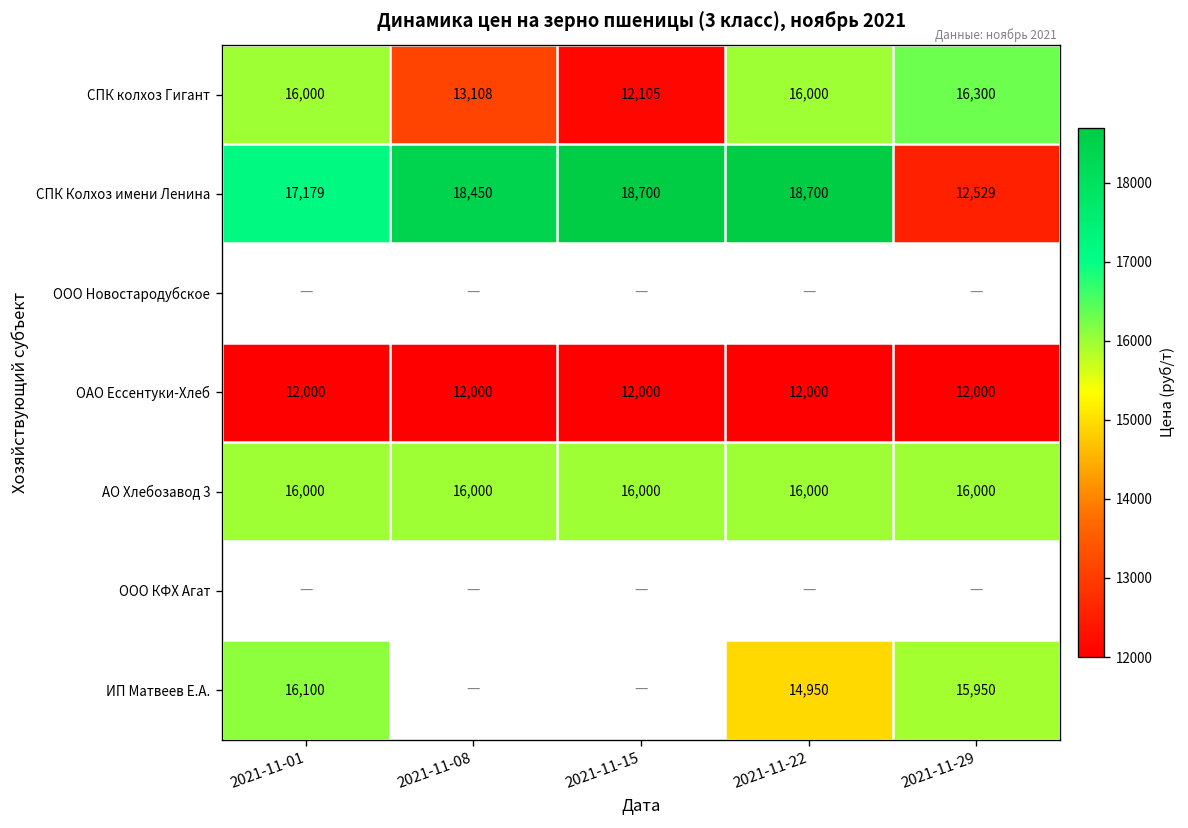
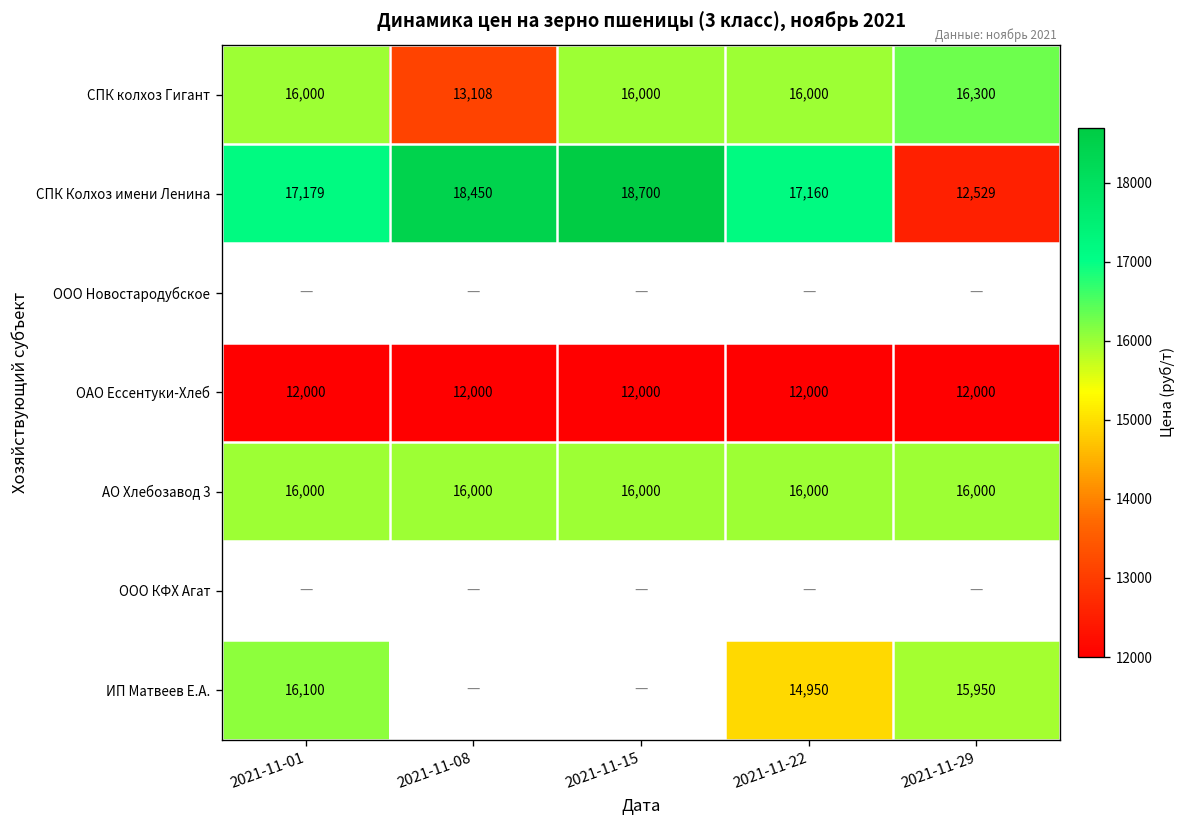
СПК колхоз Гигант, 2021-11-15: 12,105 -> 16,000
СПК Колхоз имени Ленина, 2021-11-22: 18,700 -> 17,160
